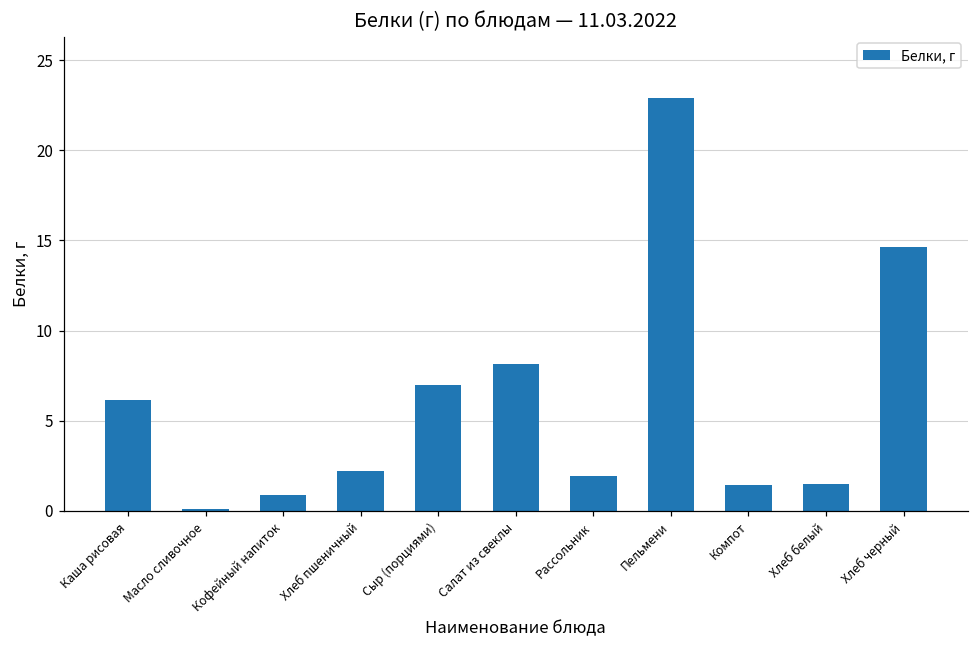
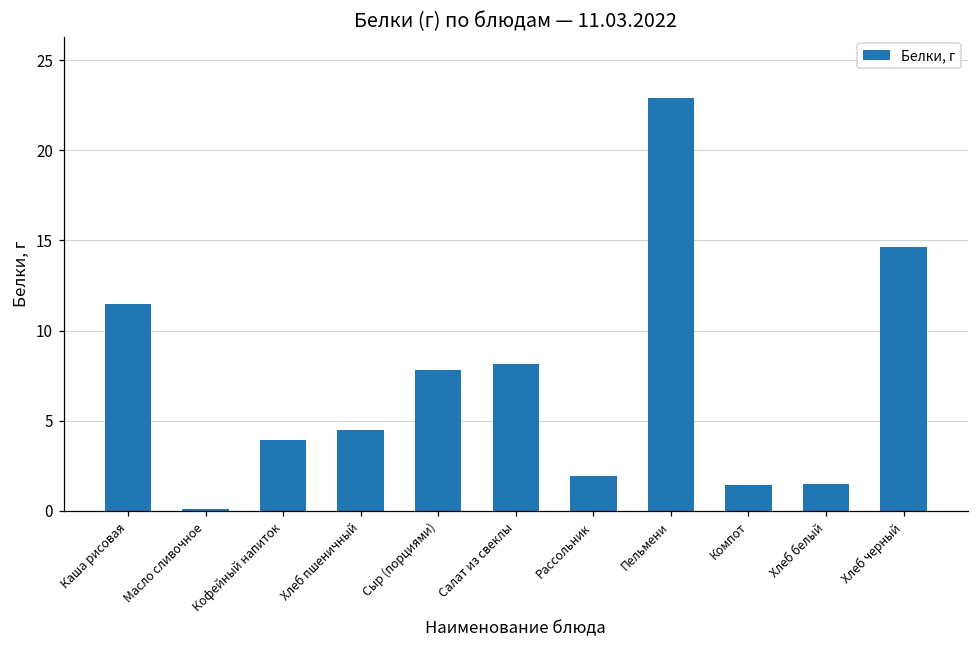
Каша рисовая: 6.1 -> 11.5
Кофейный напиток: 0.9 -> 3.9
Хлеб пшеничный: 2.2 -> 4.5
Сыр (порциями): 7.0 -> 7.8
